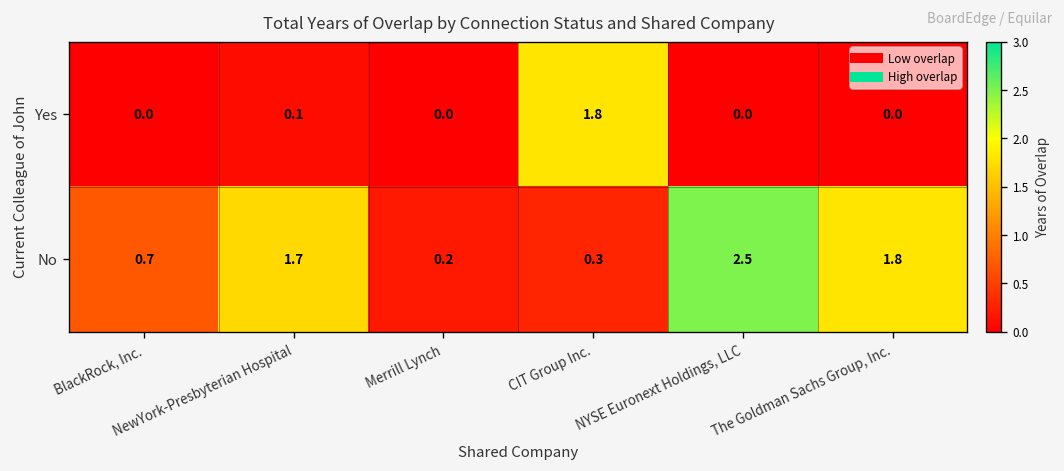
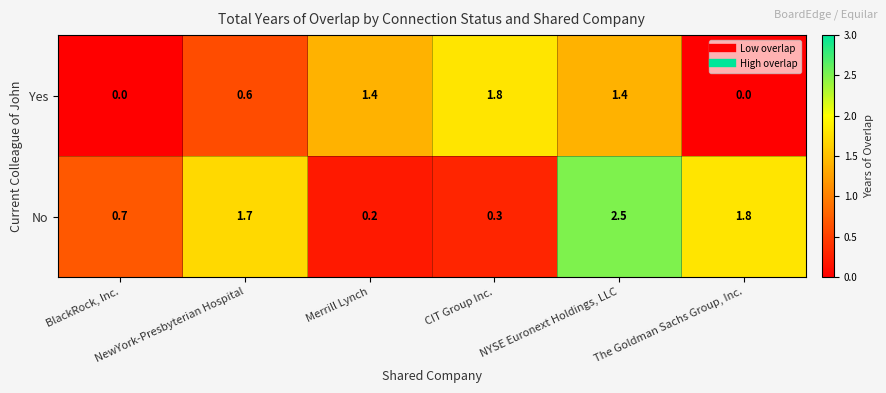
Yes, NewYork-Presbyterian Hospital: 0.1 -> 0.6
Yes, Merrill Lynch: 0.0 -> 1.4
Yes, NYSE Euronext Holdings, LLC: 0.0 -> 1.4
